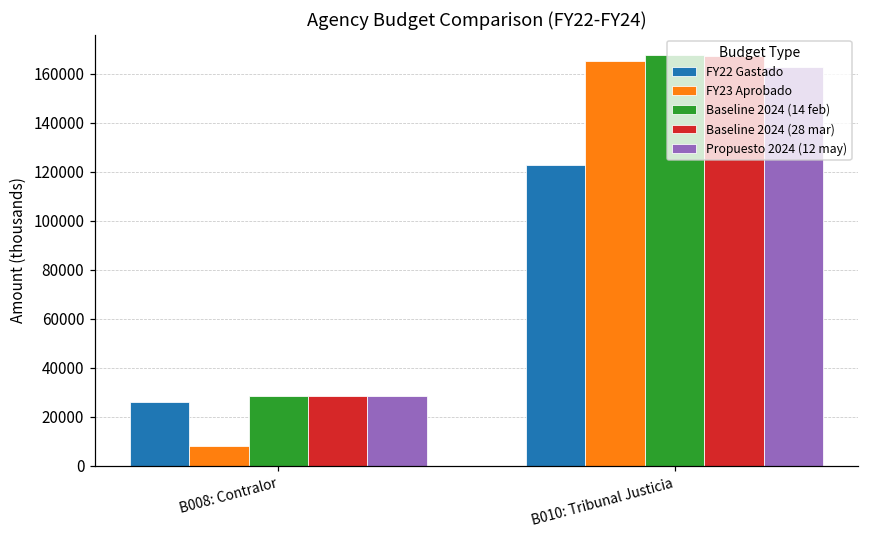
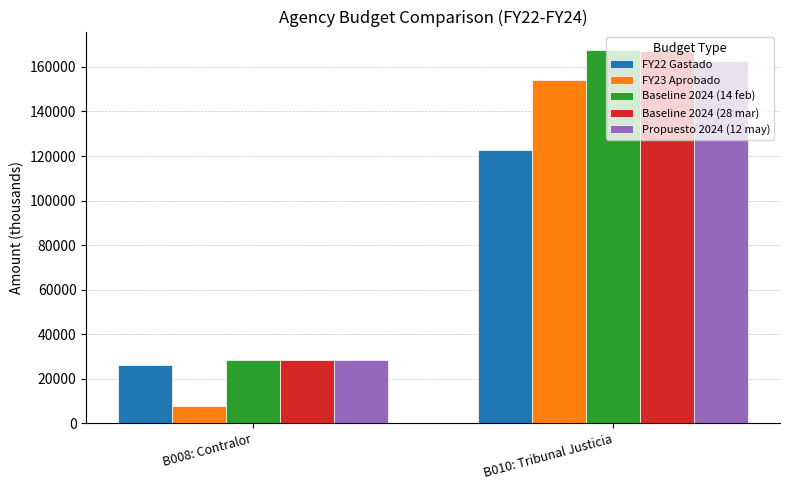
FY23 Aprobado, B010: Tribunal Justicia: 165000 -> 154000
